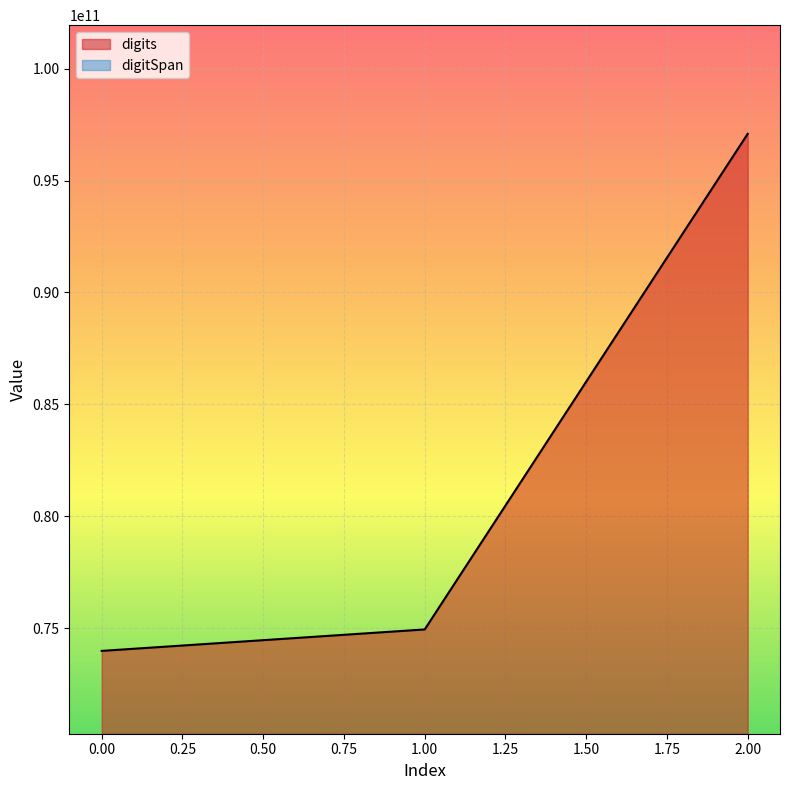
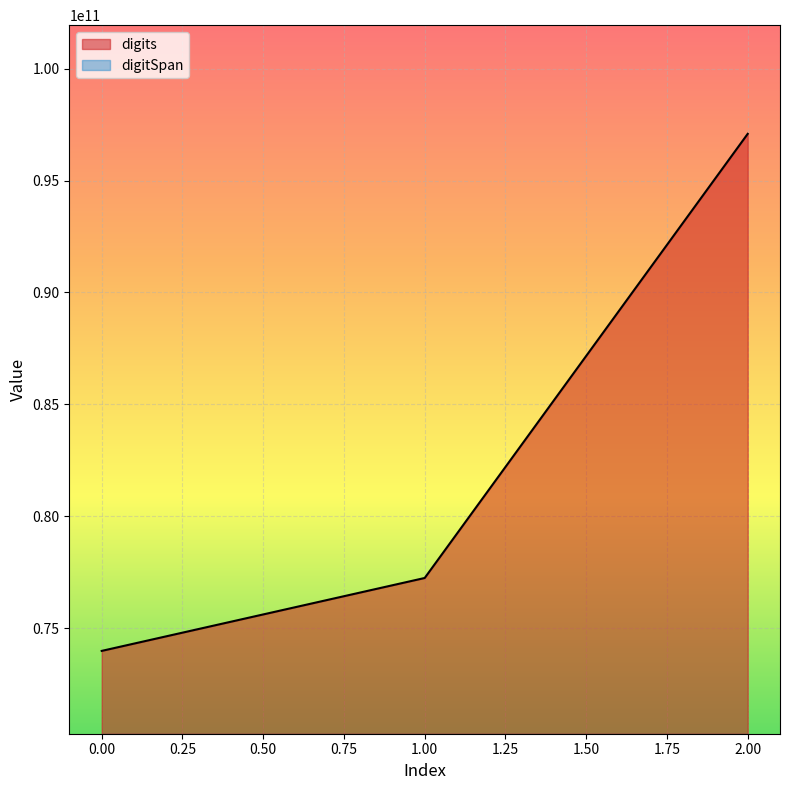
digits, 1.00: 74900000000 -> 77200000000
